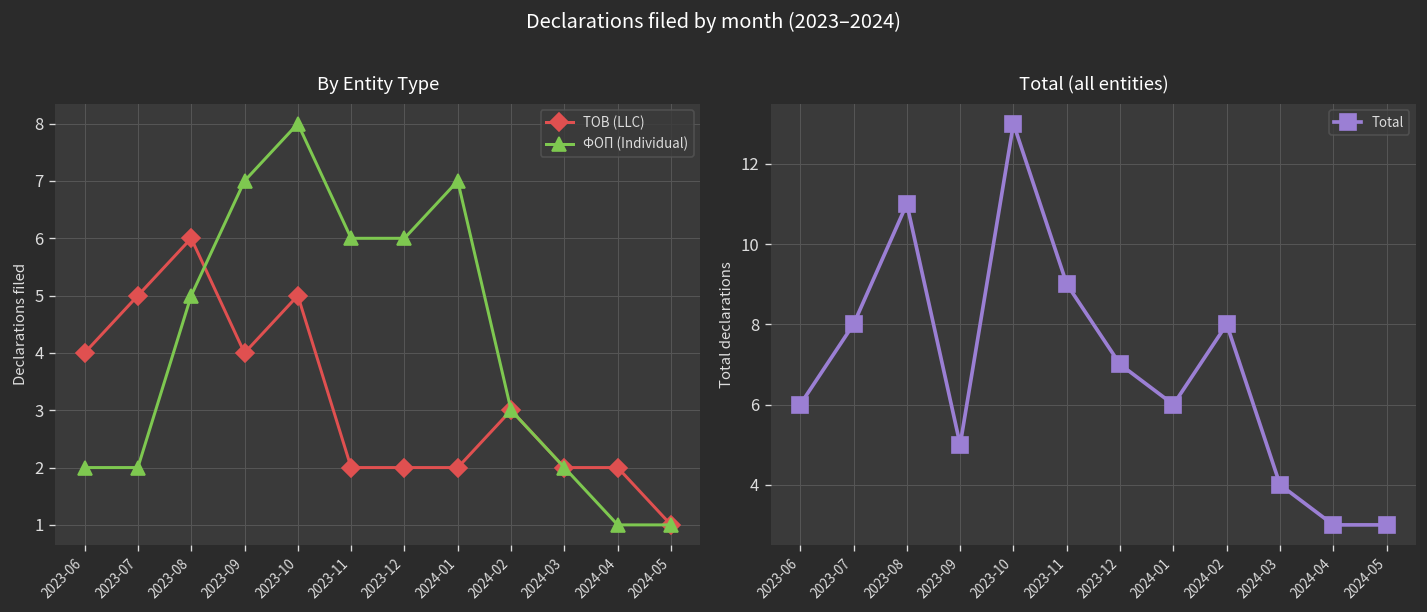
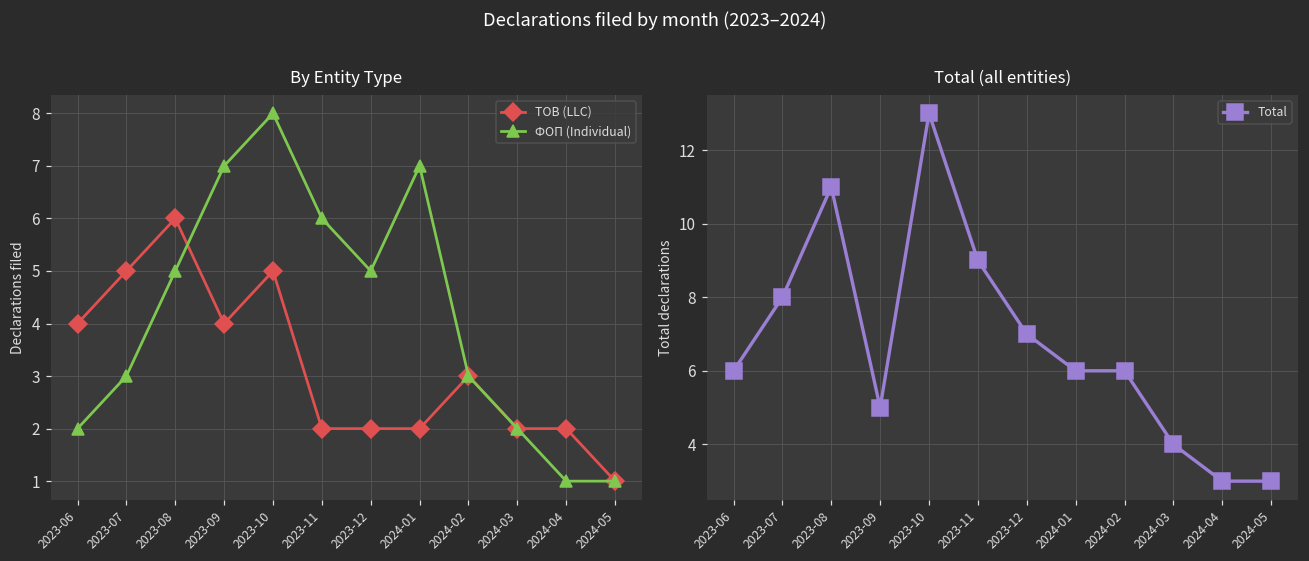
By Entity Type, ФОП (Individual), 2023-07: 2 -> 3
By Entity Type, ФОП (Individual), 2023-12: 6 -> 5
Total (all entities), 2024-02: 8 -> 6
